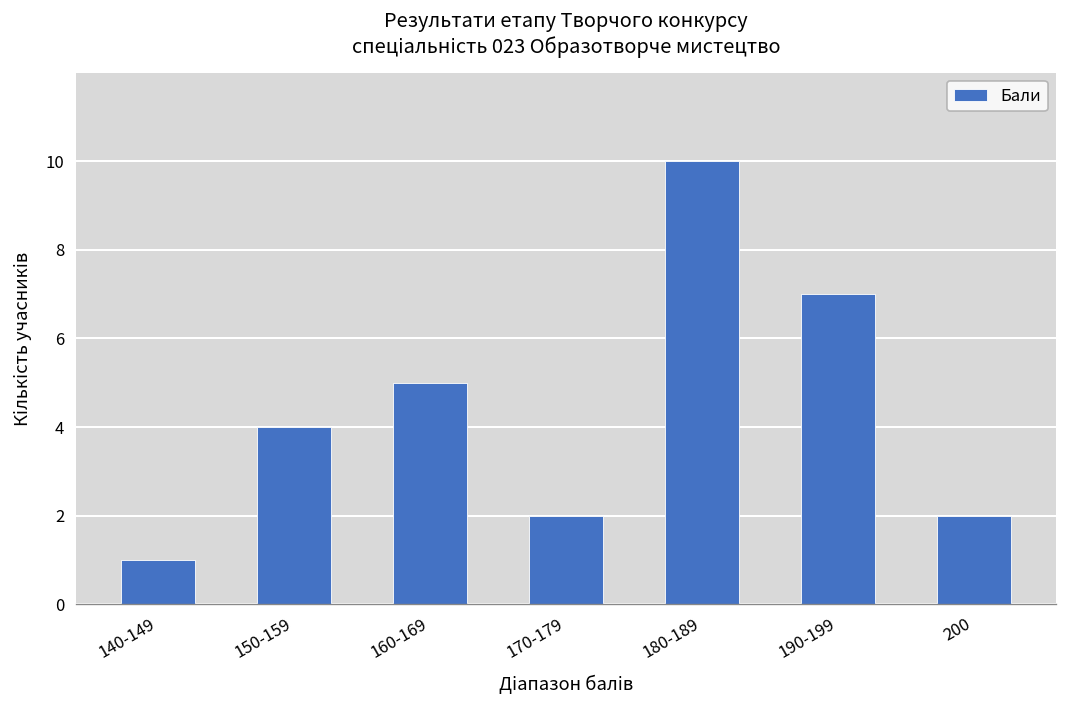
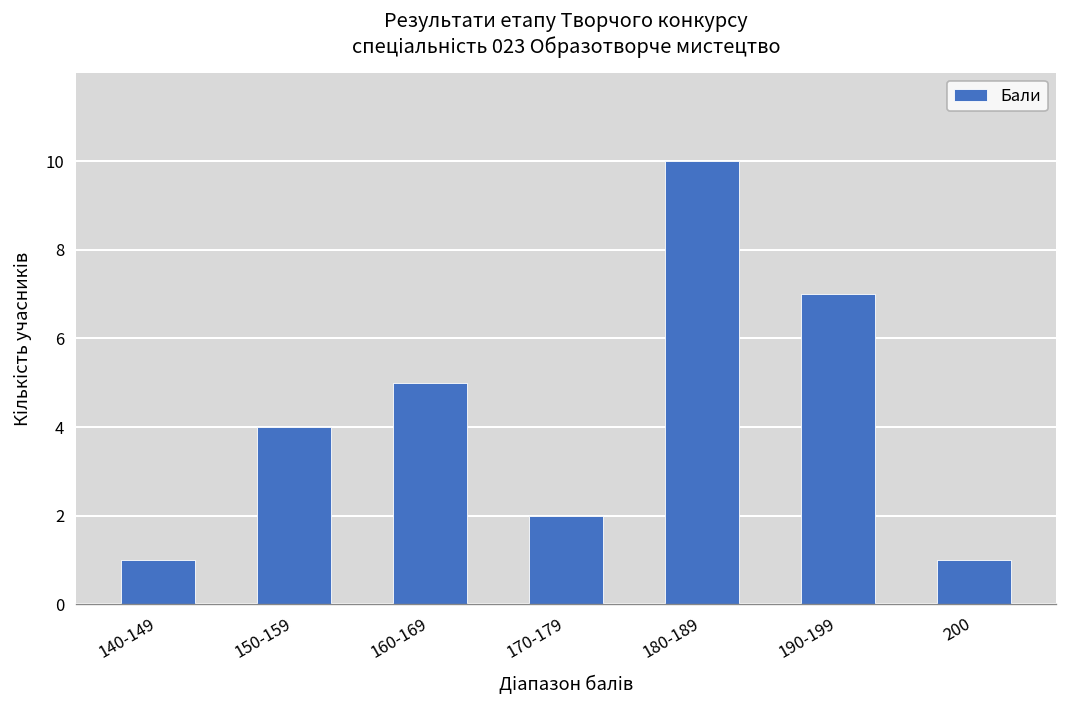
200: 2 -> 1
